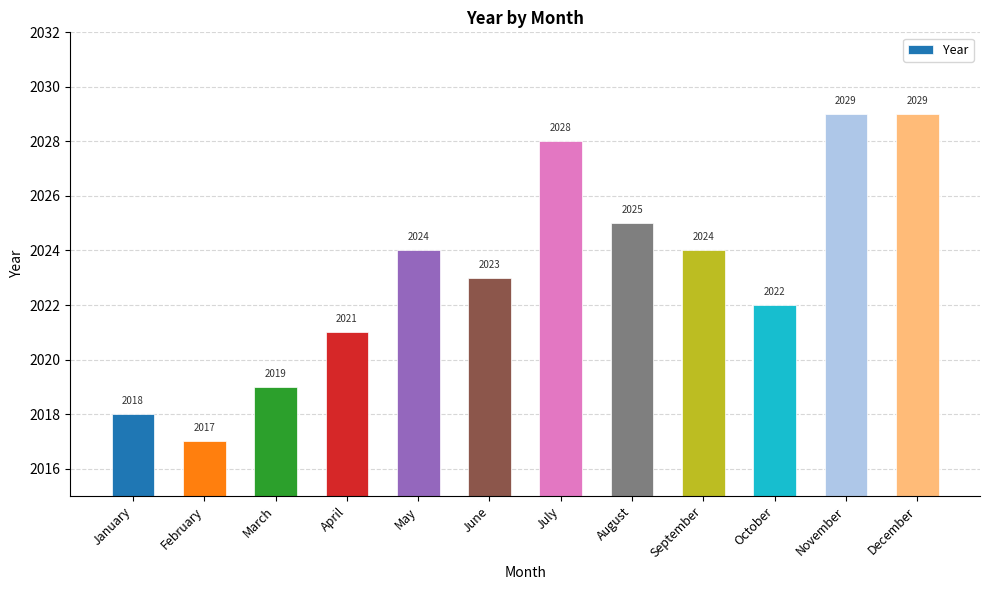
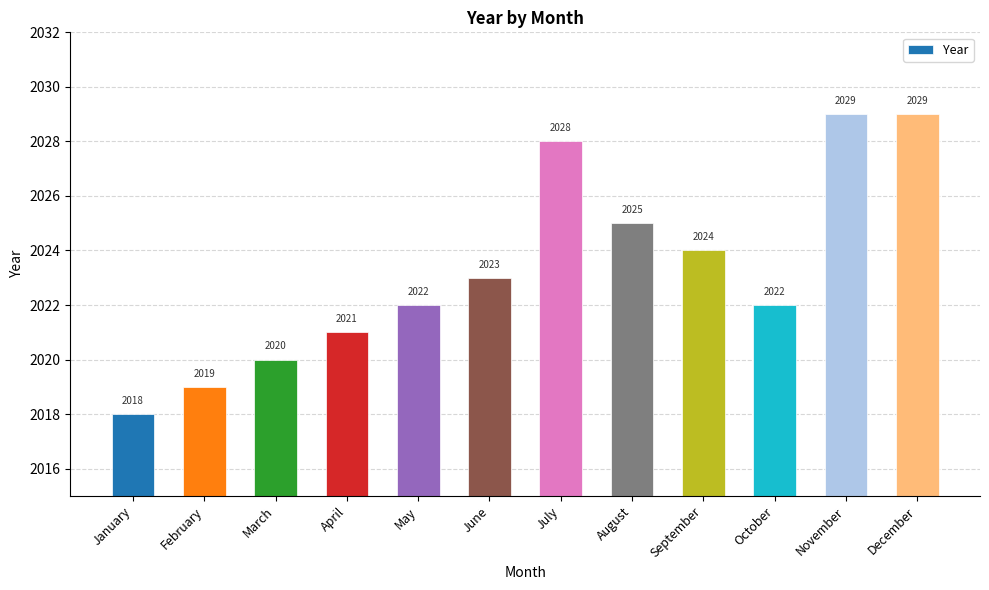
February: 2017 -> 2019
March: 2019 -> 2020
May: 2024 -> 2022
